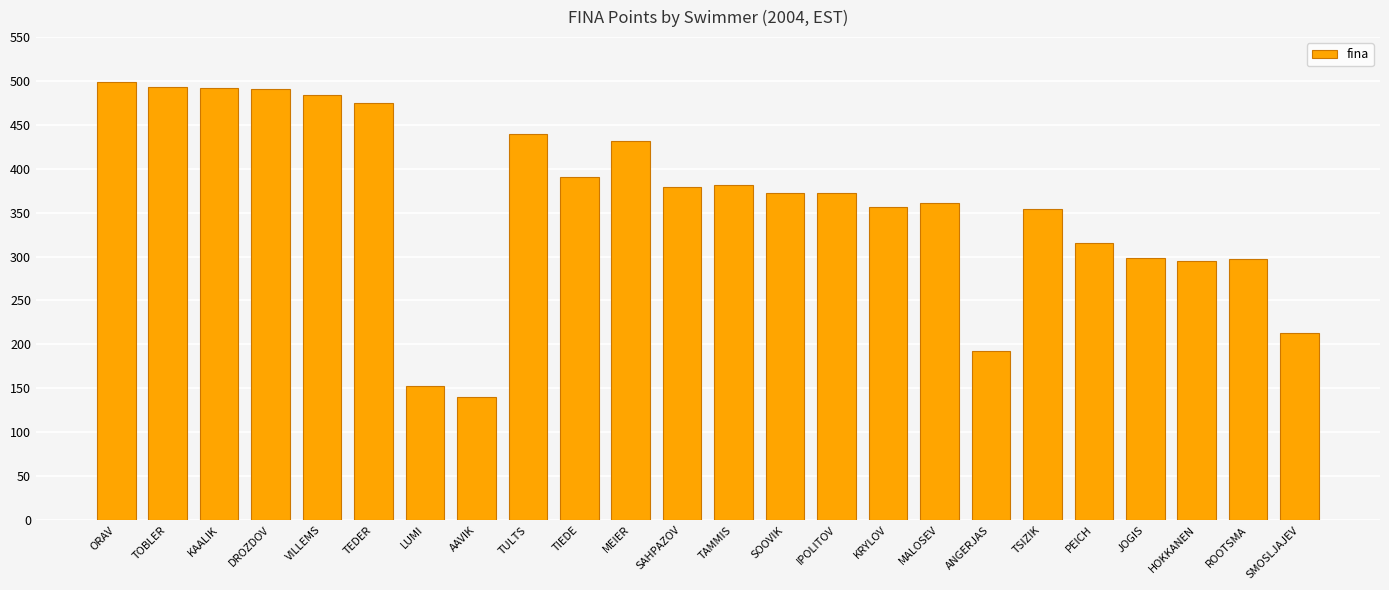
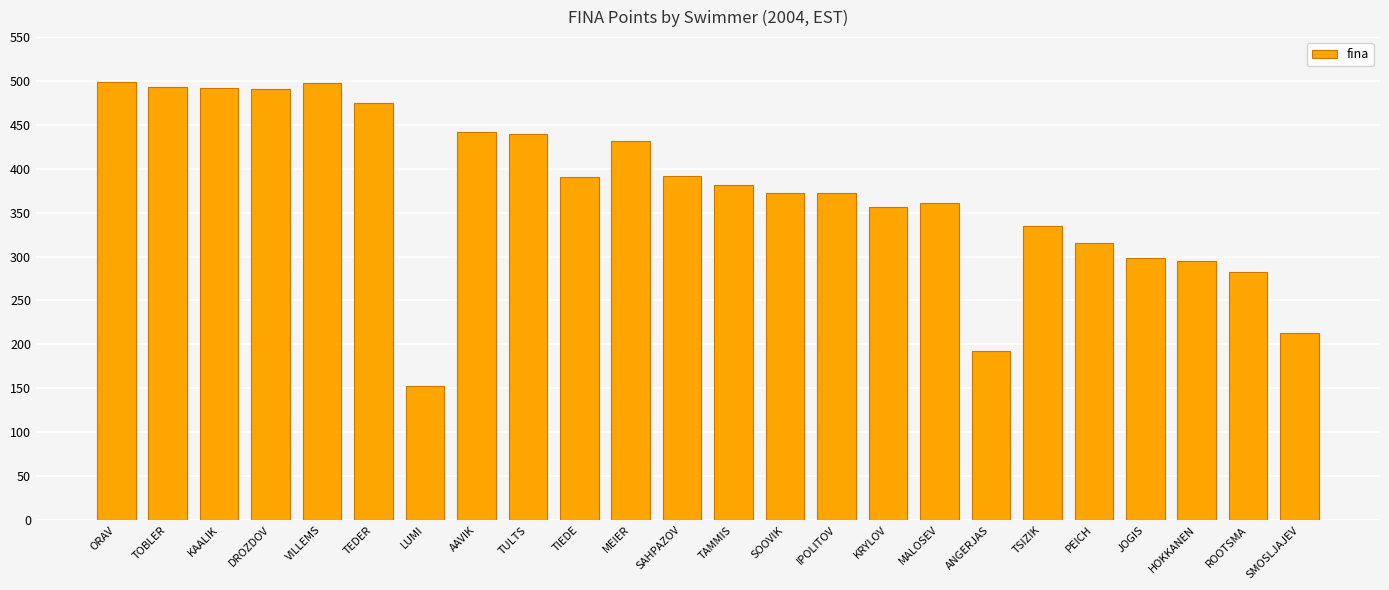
VILLEMS: 480 -> 500
AAVIK: 140 -> 440
SAHPAZOV: 380 -> 390
TSIZIK: 350 -> 340
ROOTSMA: 300 -> 280
